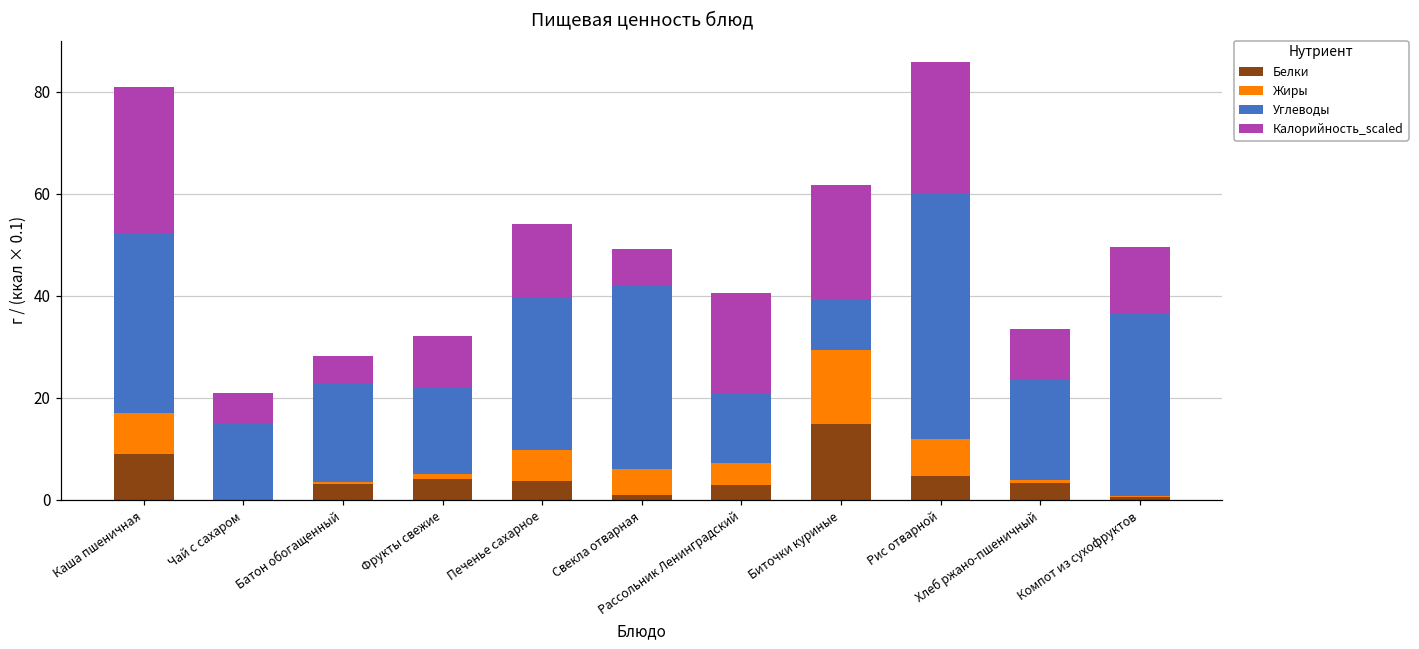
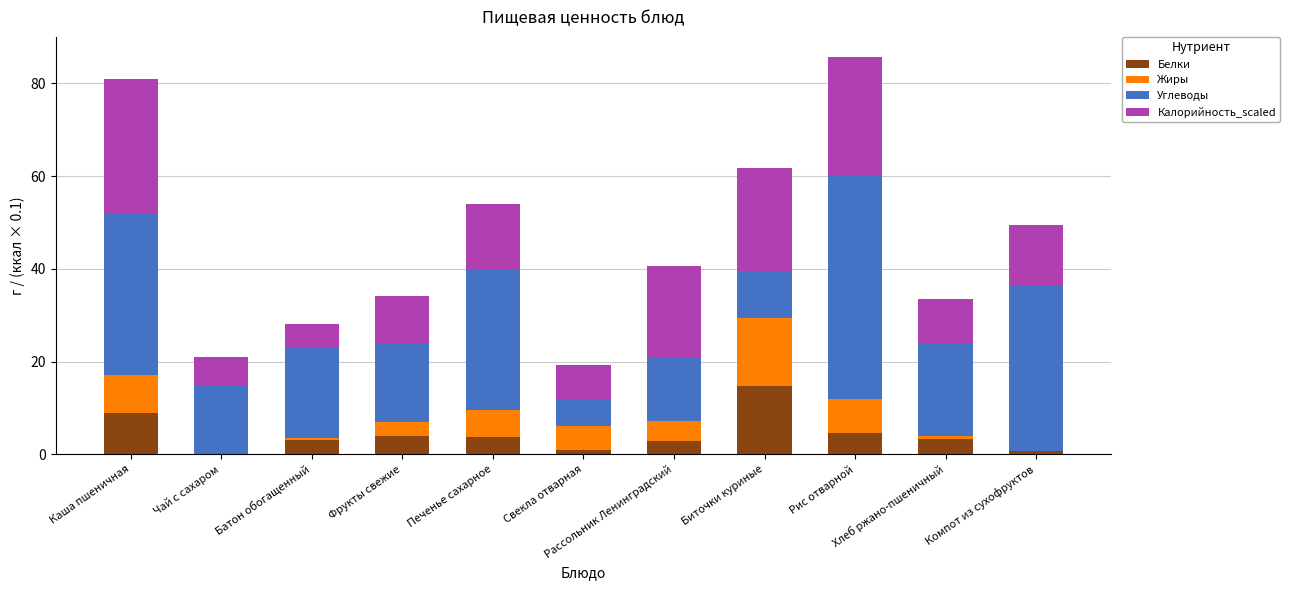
Жиры, Фрукты свежие: 1 -> 3
Углеводы, Свекла отварная: 36 -> 6
